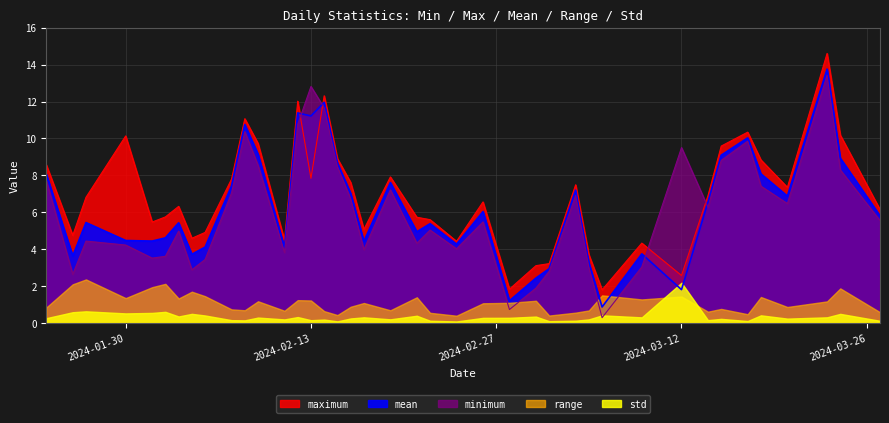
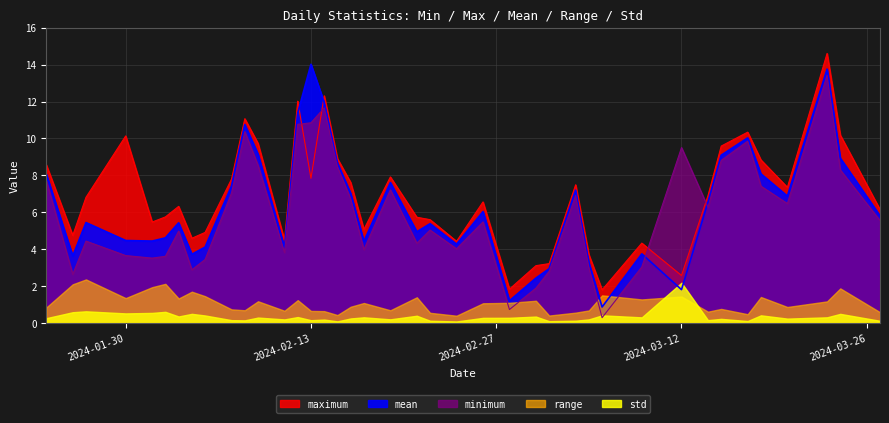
minimum, 2024-01-30: 4.2 -> 3.7
mean, 2024-02-13: 11.2 -> 14.0
minimum, 2024-02-13: 12.8 -> 10.8
range, 2024-02-13: 1.2 -> 0.7
